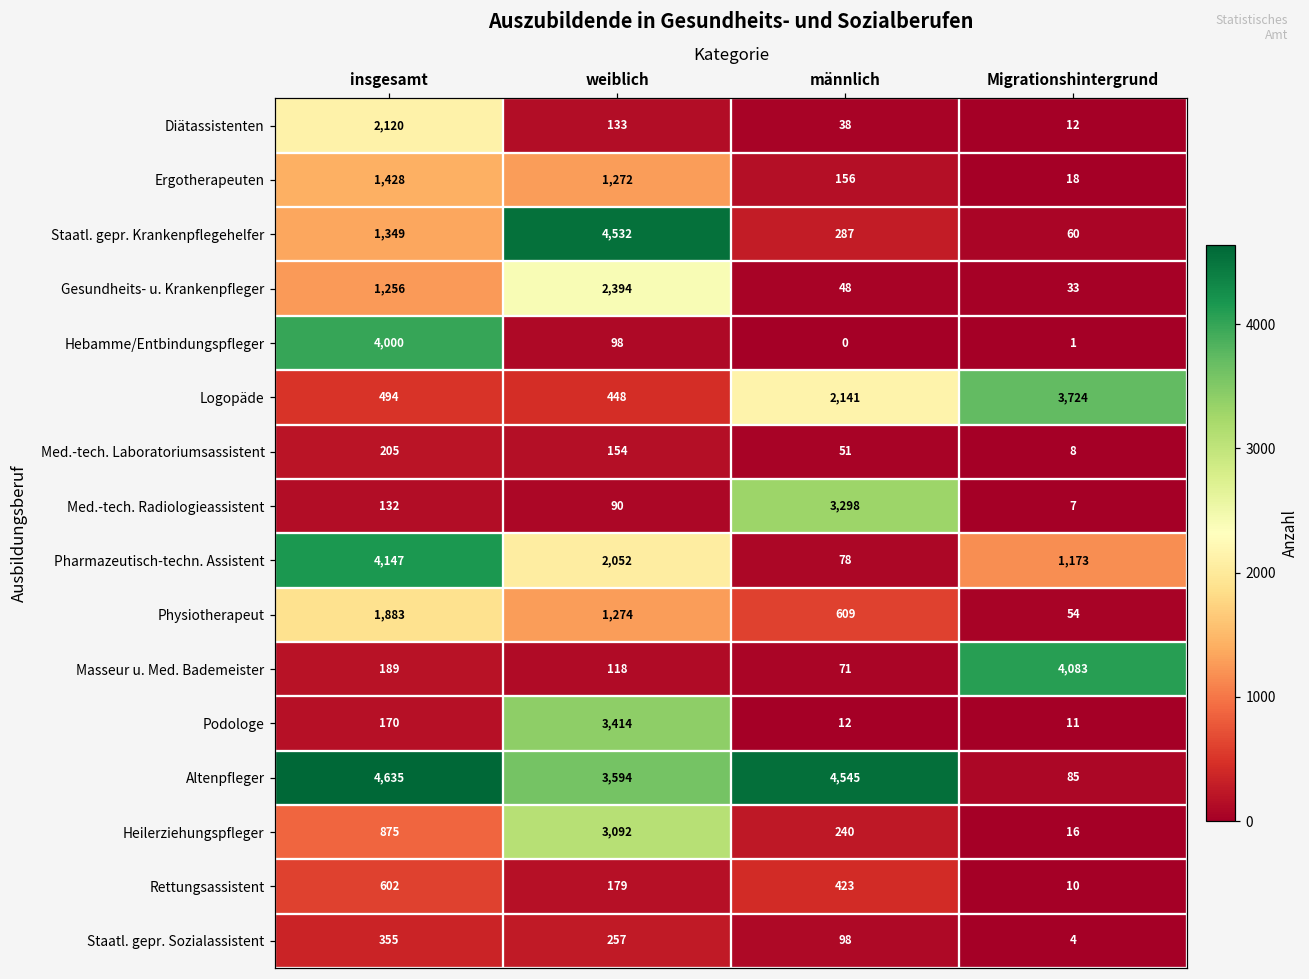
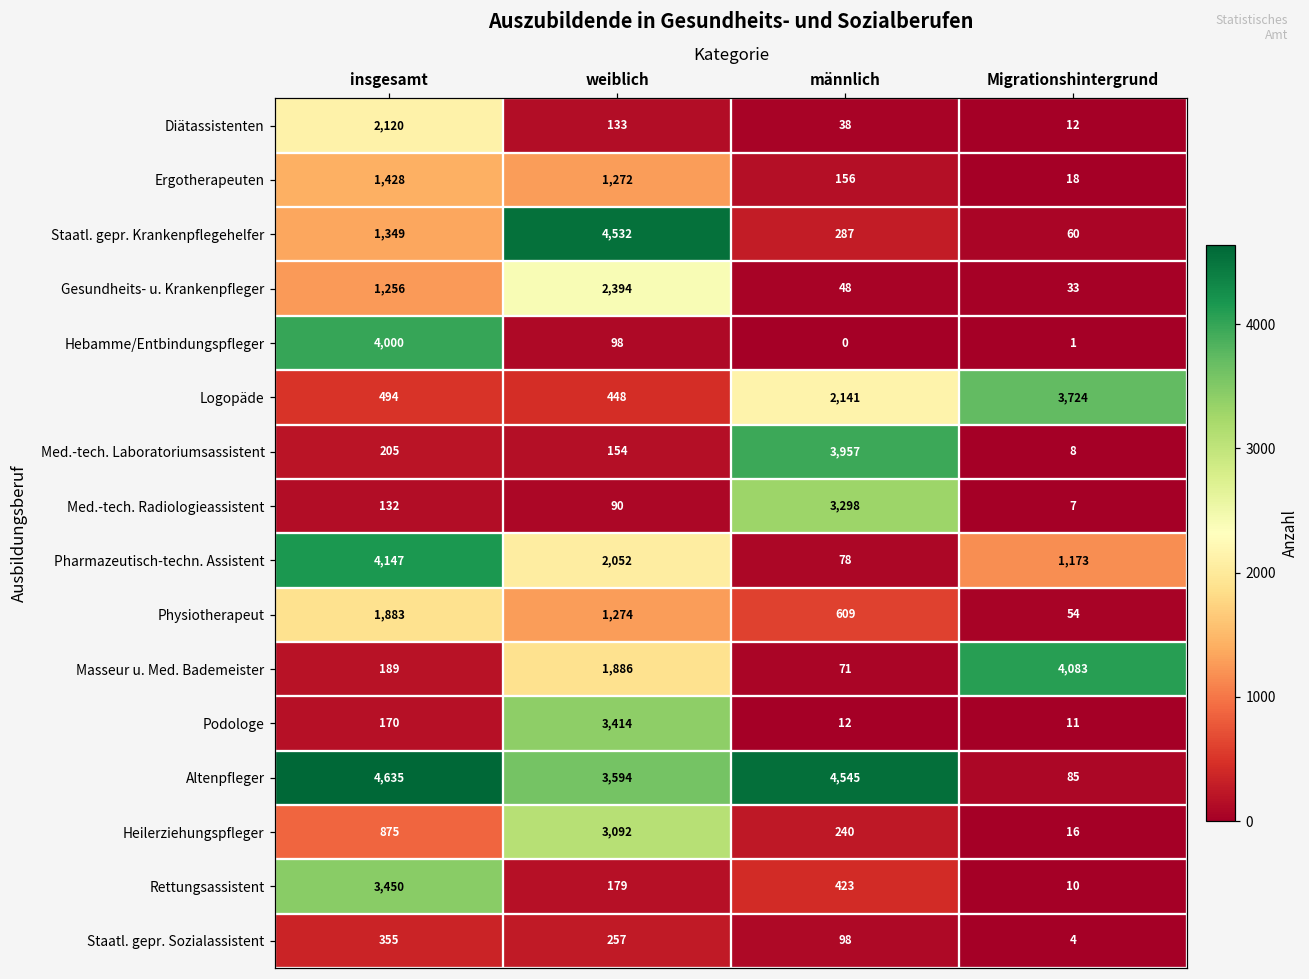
Med.-tech. Laboratoriumsassistent, männlich: 51 -> 3,957
Masseur u. Med. Bademeister, weiblich: 118 -> 1,886
Rettungsassistent, insgesamt: 602 -> 3,450
